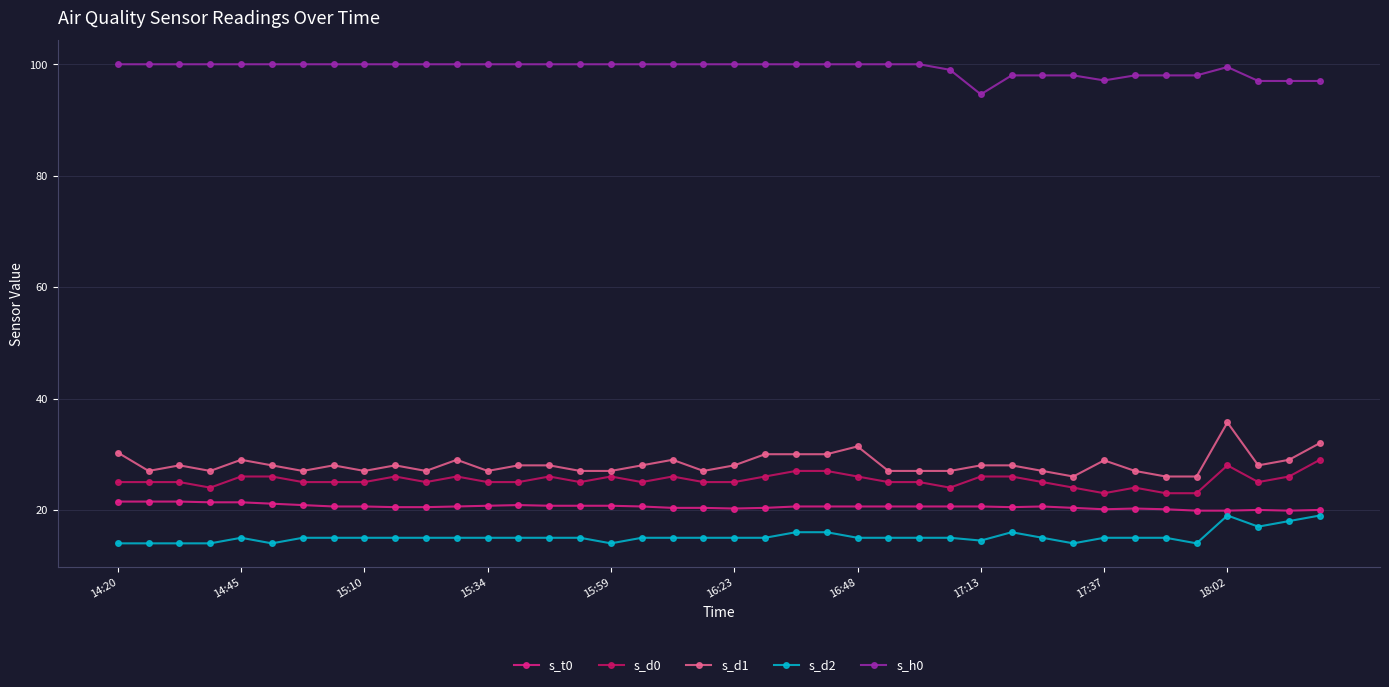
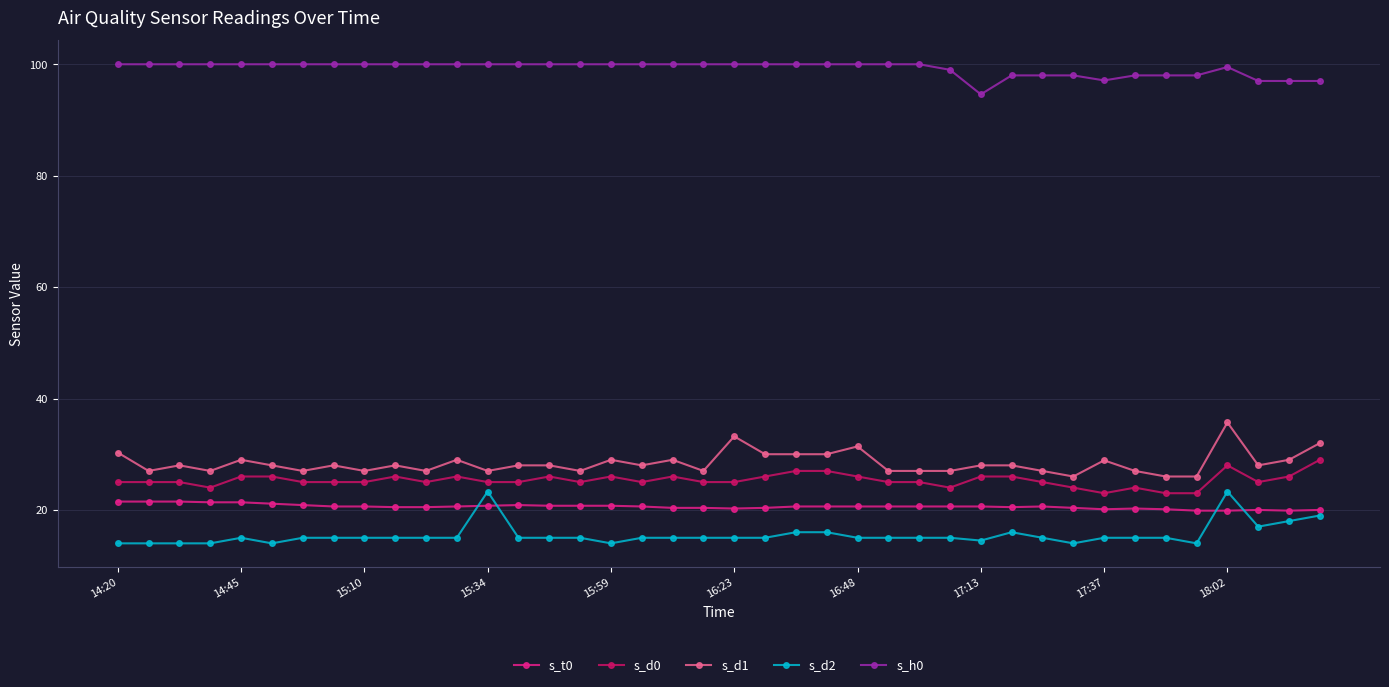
s_d2, 15:34: 15 -> 23
s_d1, 15:59: 27 -> 29
s_d1, 16:23: 28 -> 33
s_d2, 18:02: 19 -> 23
